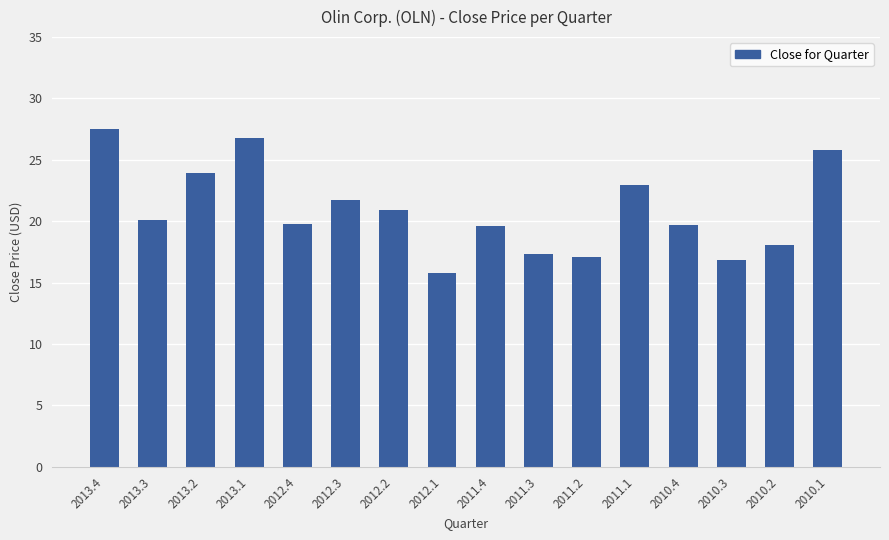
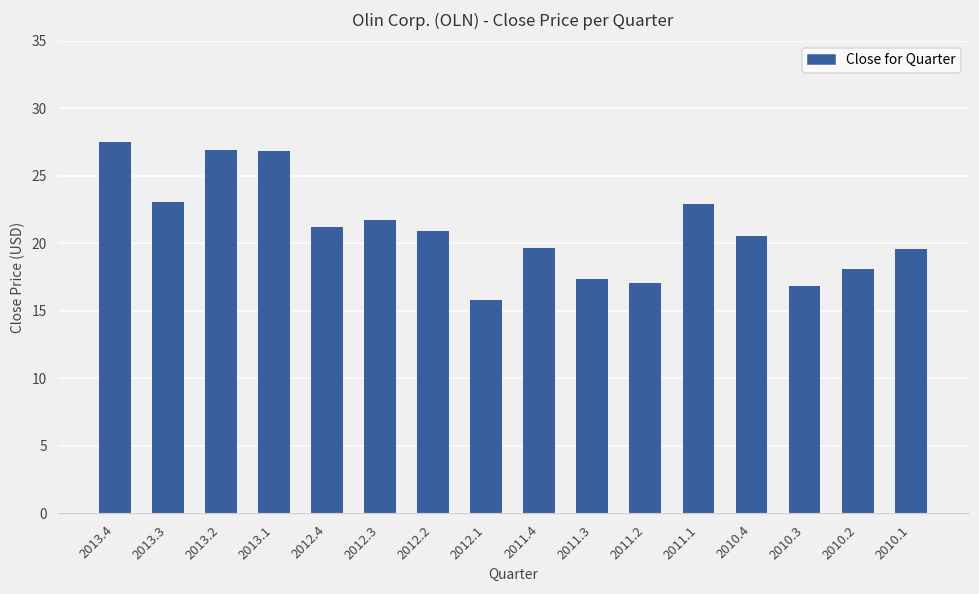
2013.3: 20.1 -> 23.1
2013.2: 23.9 -> 27.0
2012.4: 19.8 -> 21.2
2010.4: 19.7 -> 20.5
2010.1: 25.8 -> 19.6
